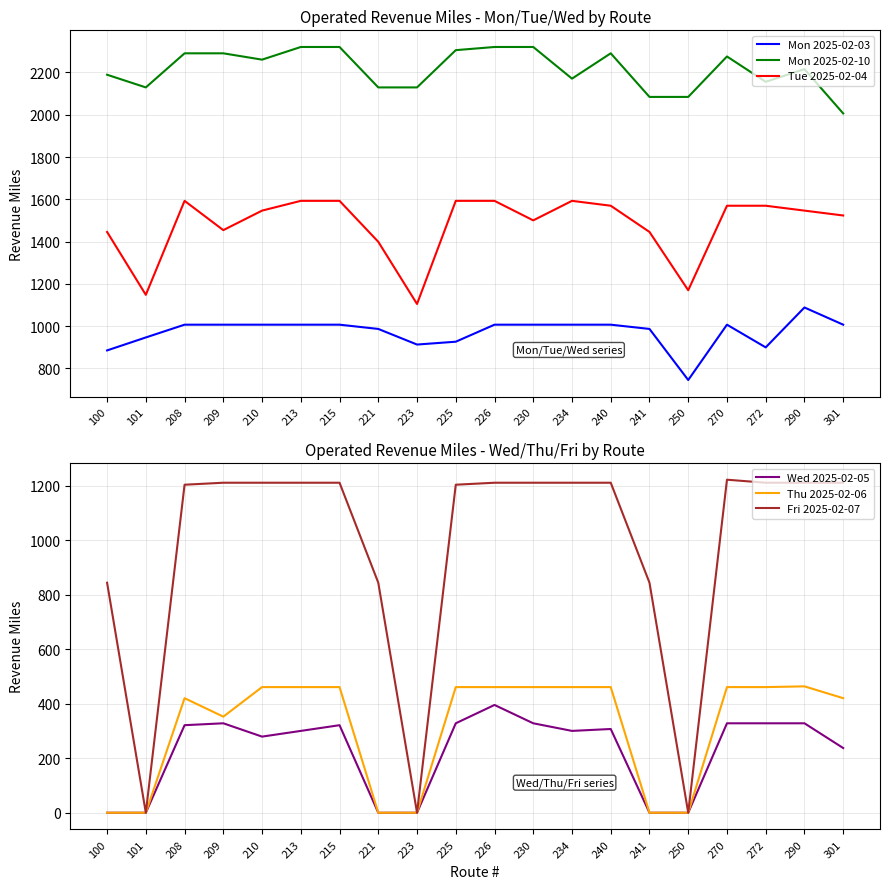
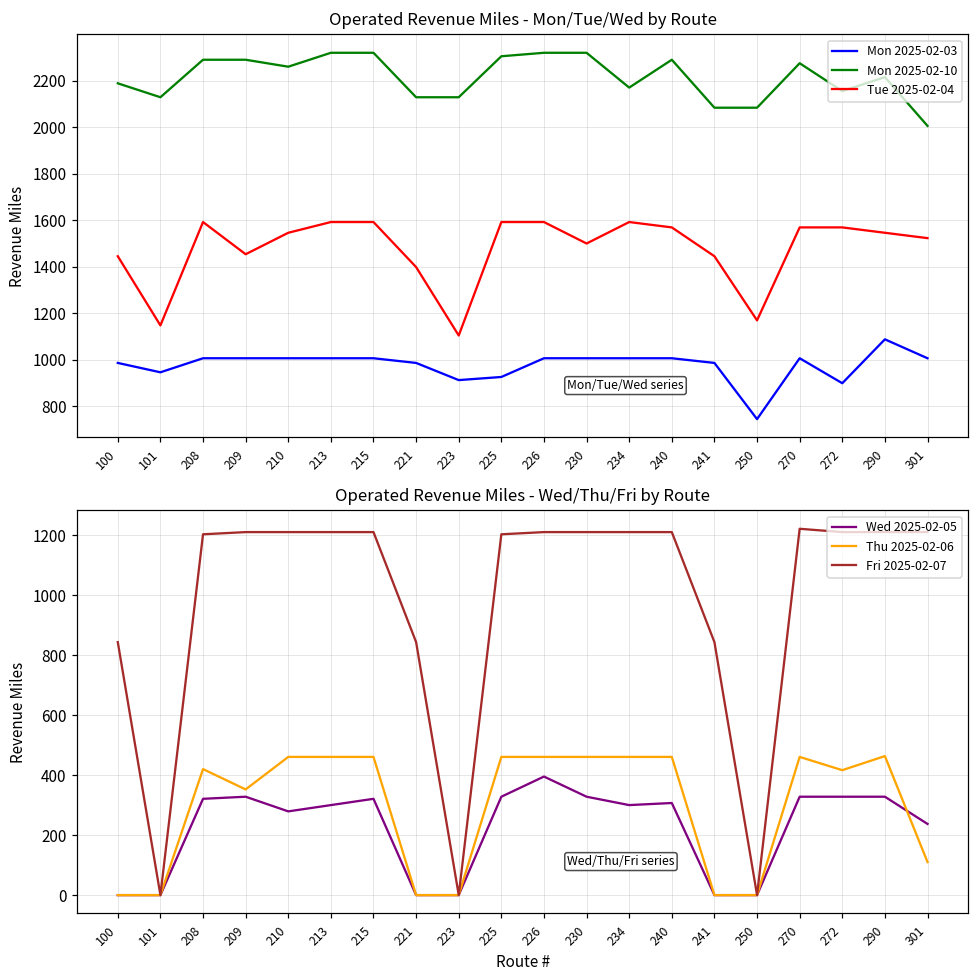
Operated Revenue Miles - Mon/Tue/Wed by Route, Mon 2025-02-03, 100: 890 -> 990
Operated Revenue Miles - Wed/Thu/Fri by Route, Thu 2025-02-06, 272: 460 -> 420
Operated Revenue Miles - Wed/Thu/Fri by Route, Thu 2025-02-06, 301: 420 -> 110
